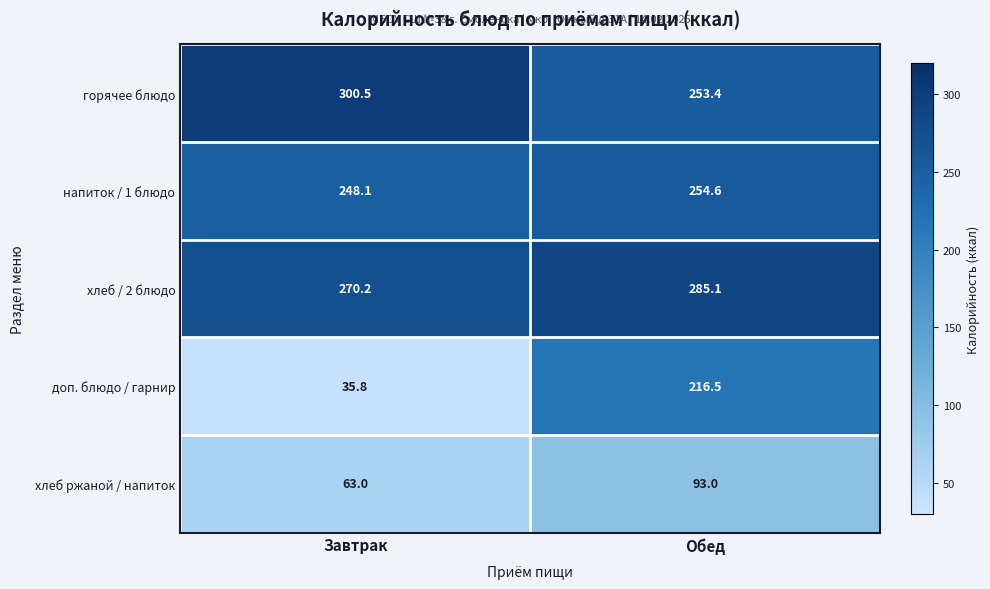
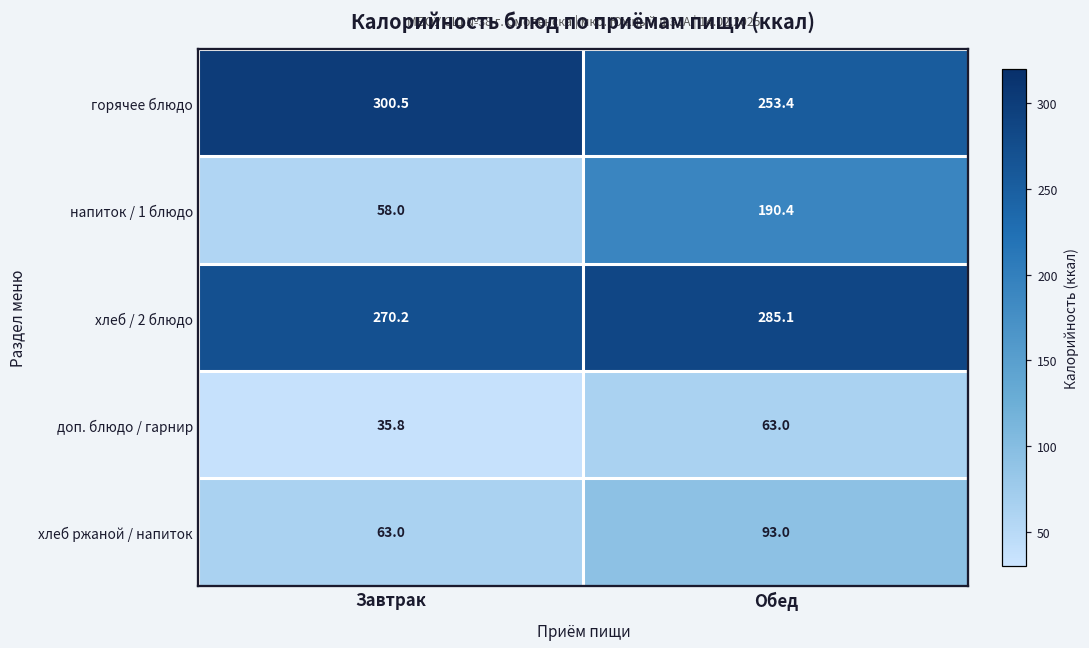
напиток / 1 блюдо, Завтрак: 248.1 -> 58.0
напиток / 1 блюдо, Обед: 254.6 -> 190.4
доп. блюдо / гарнир, Обед: 216.5 -> 63.0
